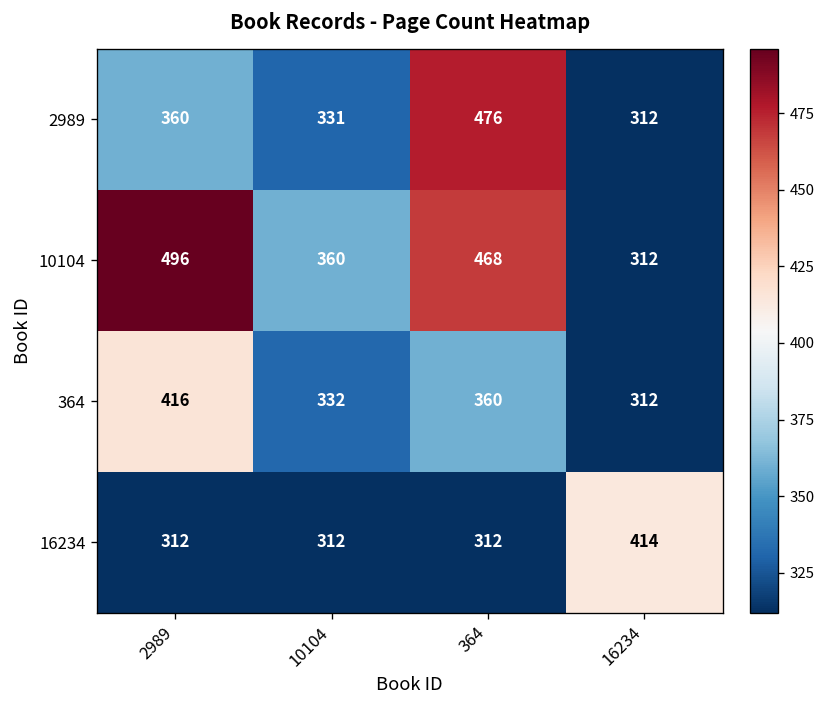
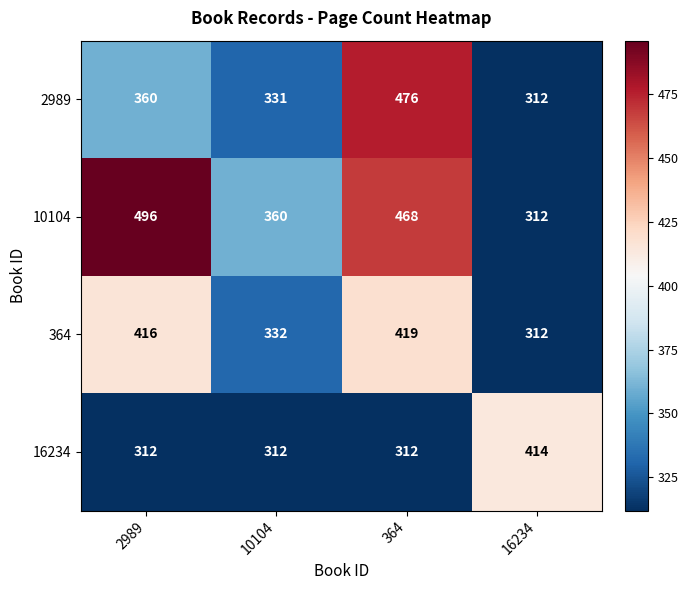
364, 364: 360 -> 419
